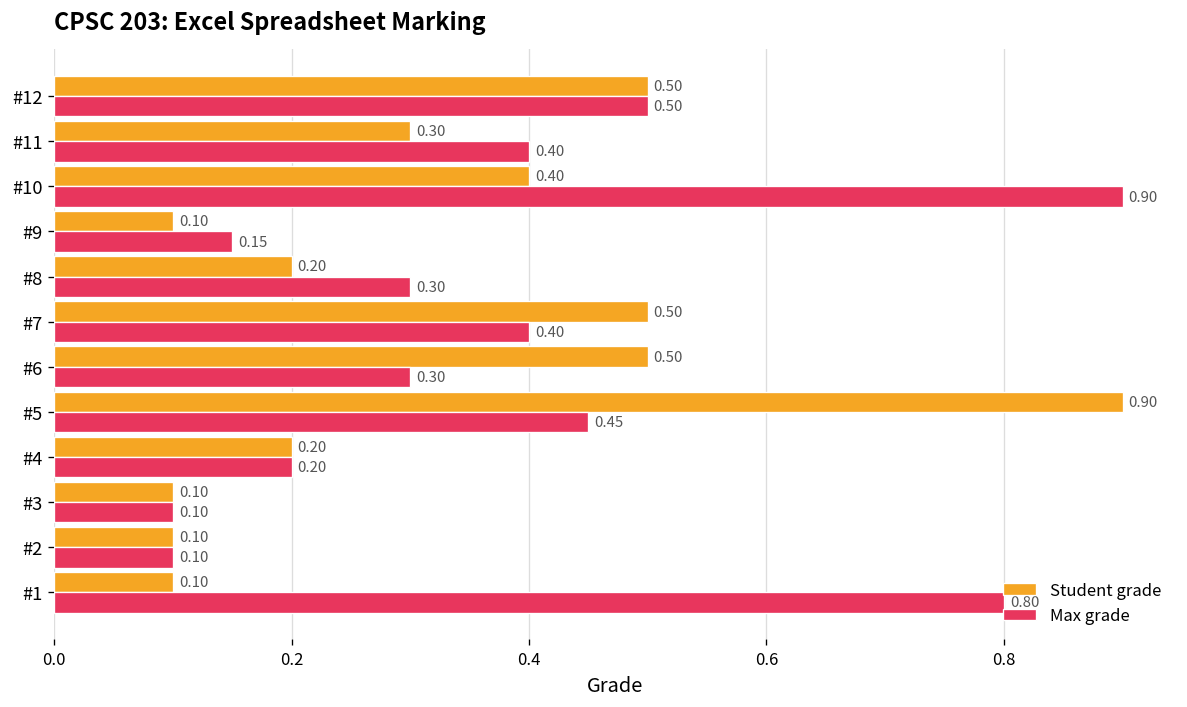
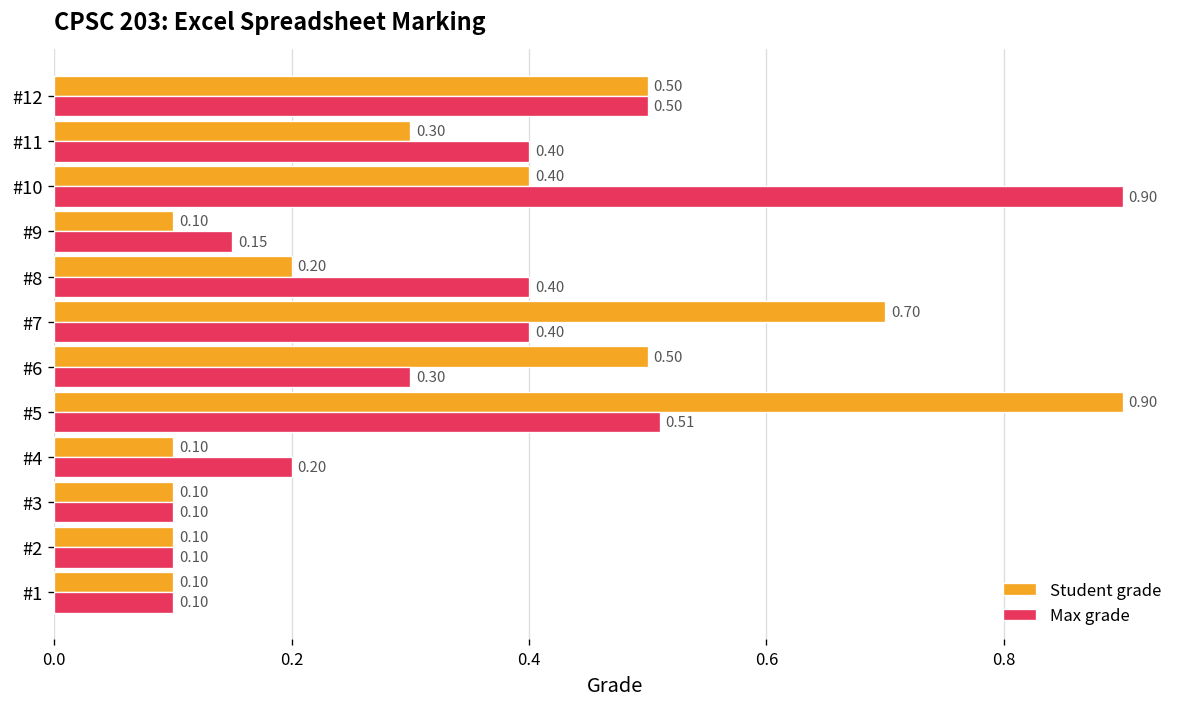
Max grade, #8: 0.30 -> 0.40
Student grade, #7: 0.50 -> 0.70
Max grade, #5: 0.45 -> 0.51
Student grade, #4: 0.20 -> 0.10
Max grade, #1: 0.80 -> 0.10
